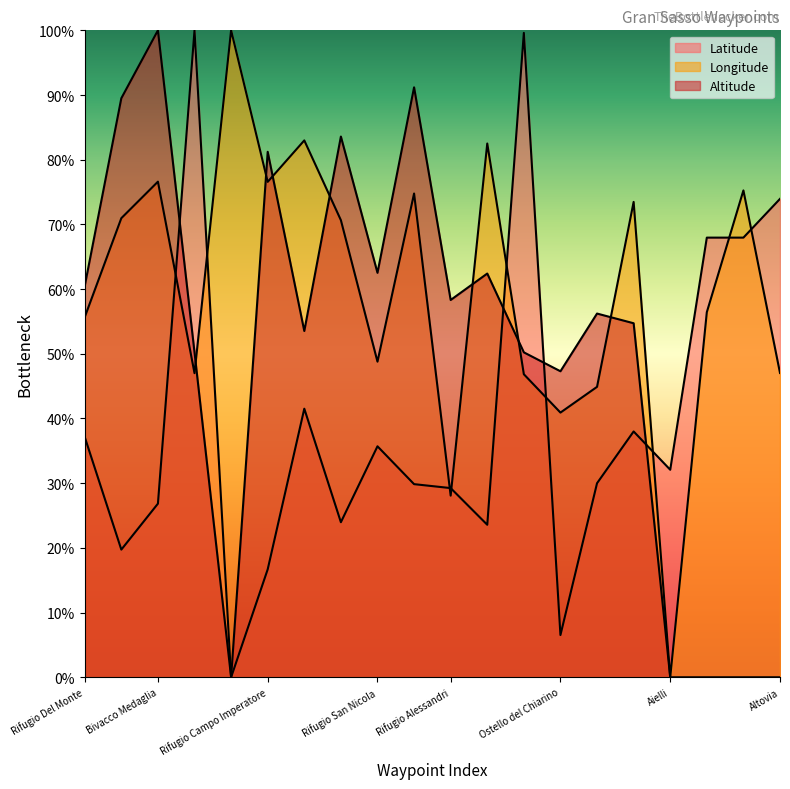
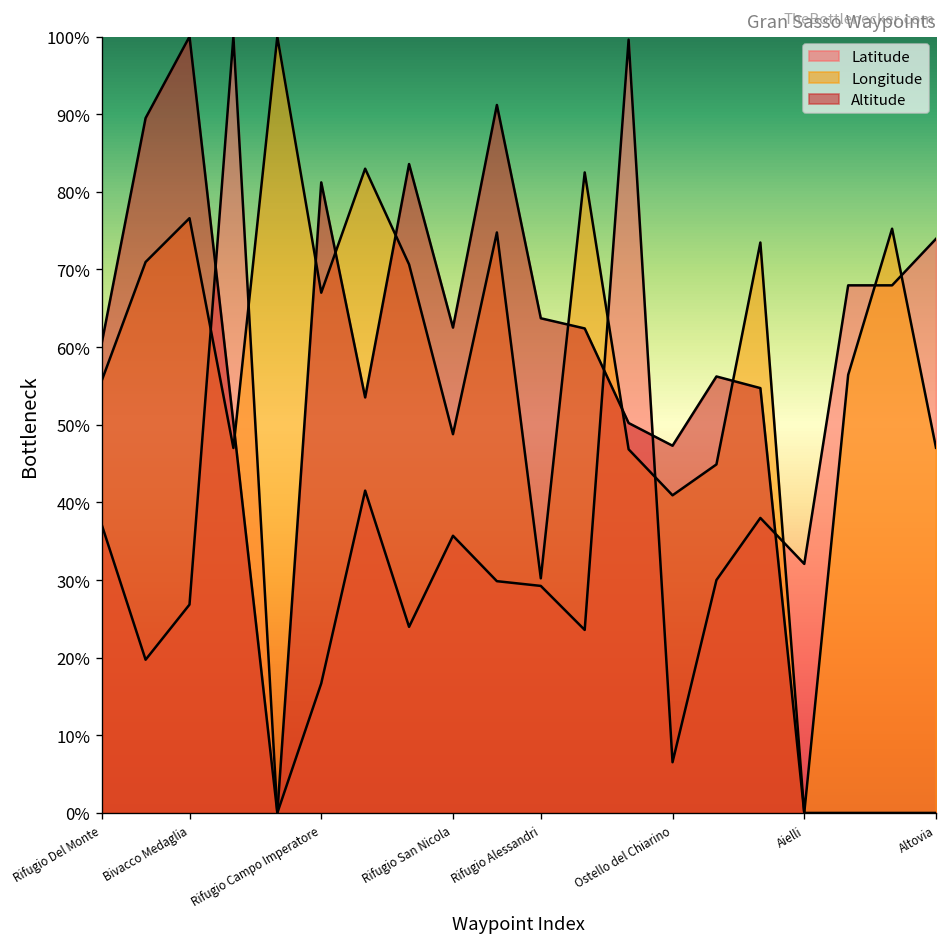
Longitude, Rifugio Campo Imperatore: 77% -> 67%
Longitude, Rifugio Alessandri: 28% -> 30%
Altitude, Rifugio Alessandri: 58% -> 64%
